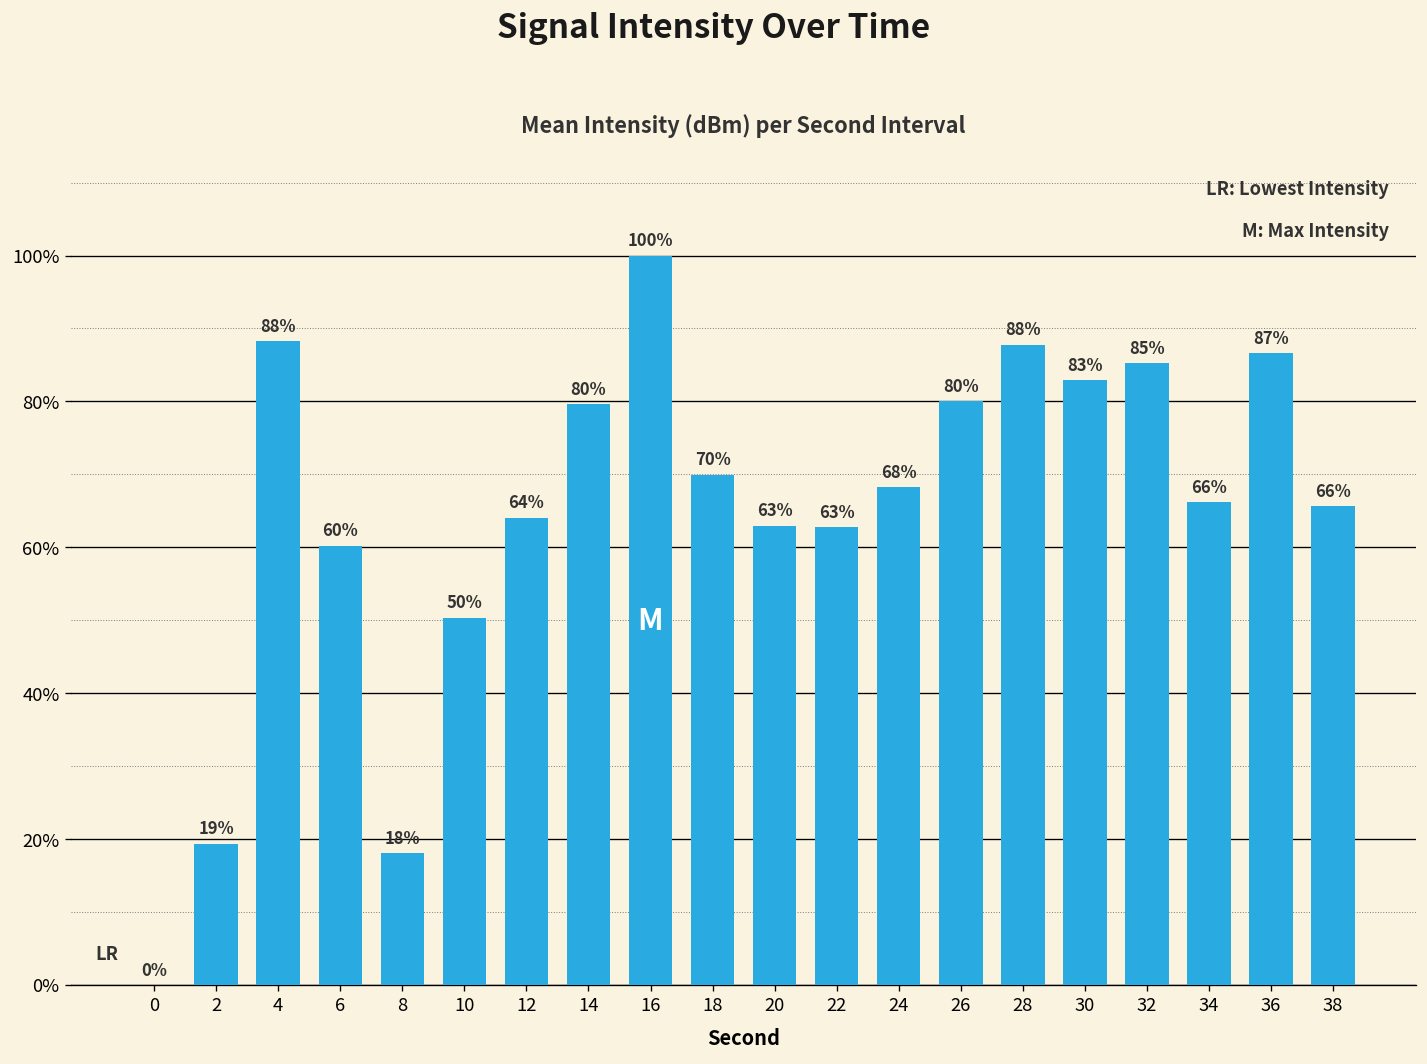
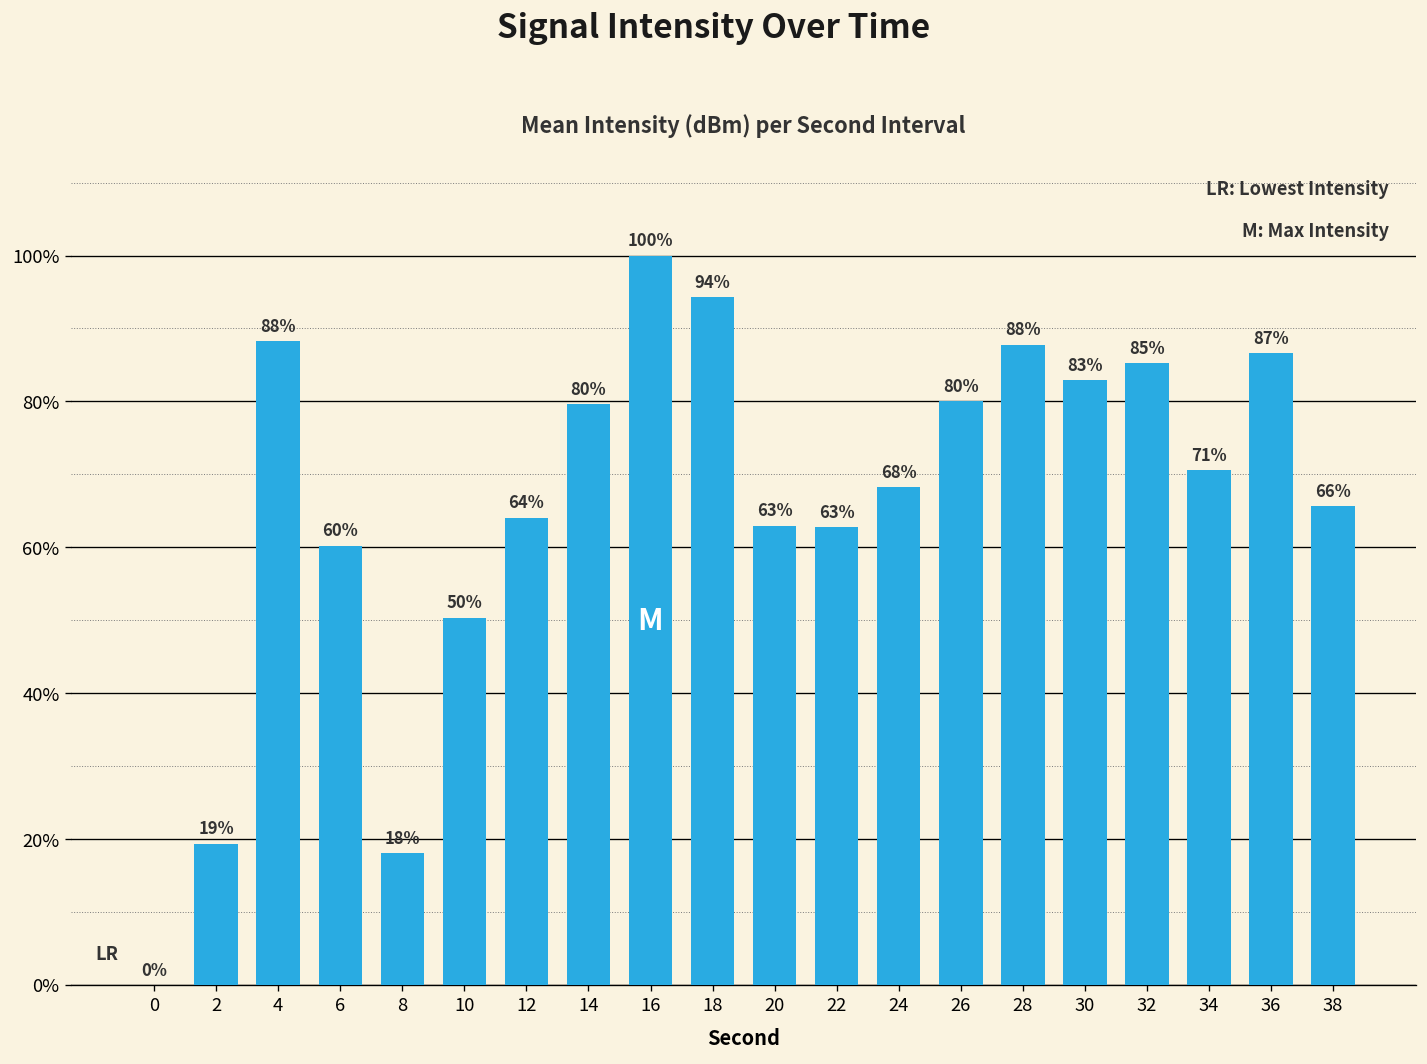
18: 70% -> 94%
34: 66% -> 71%
